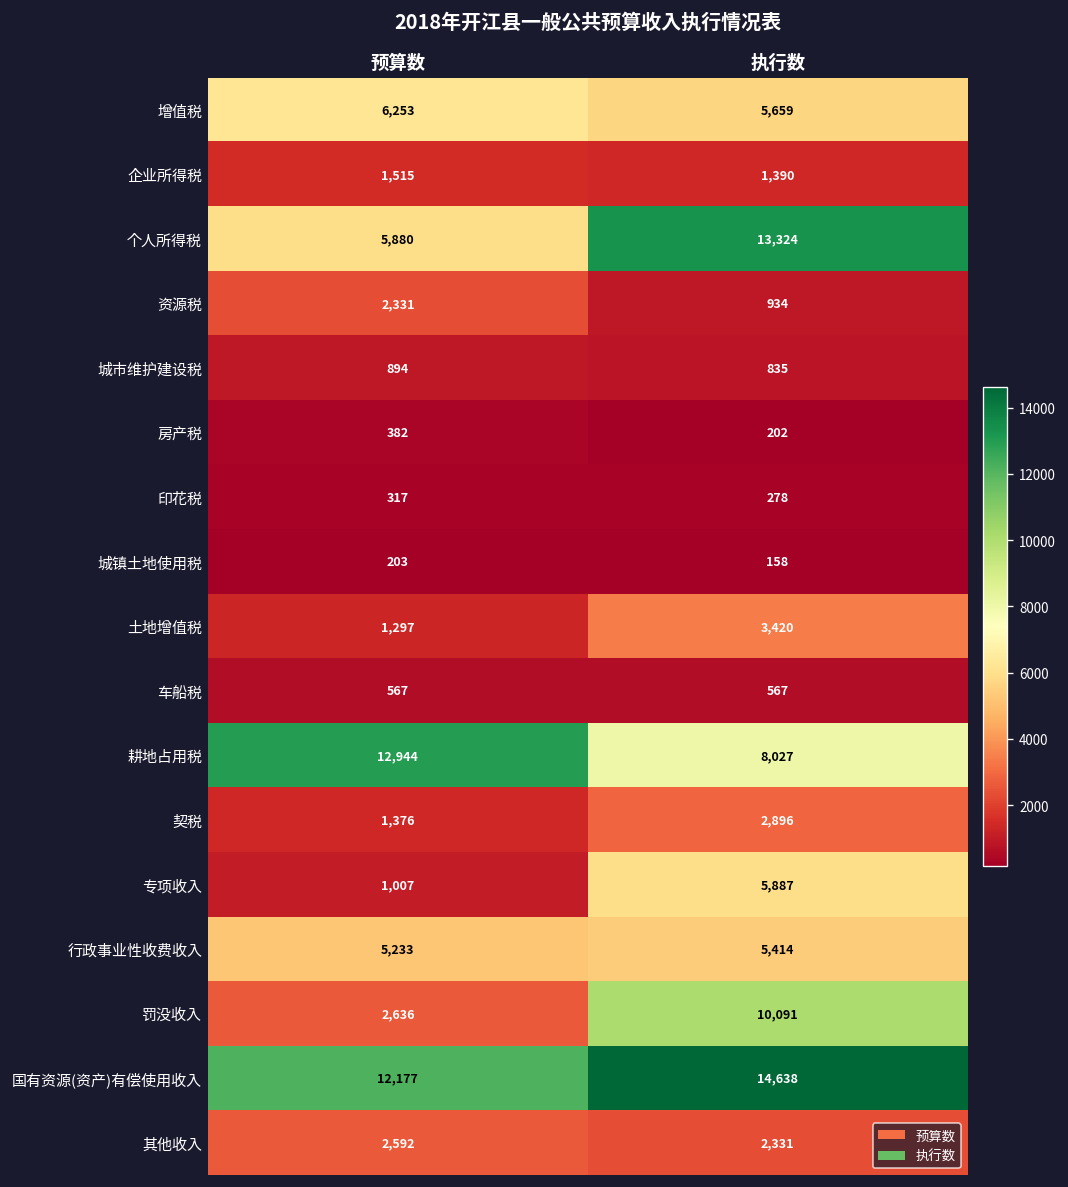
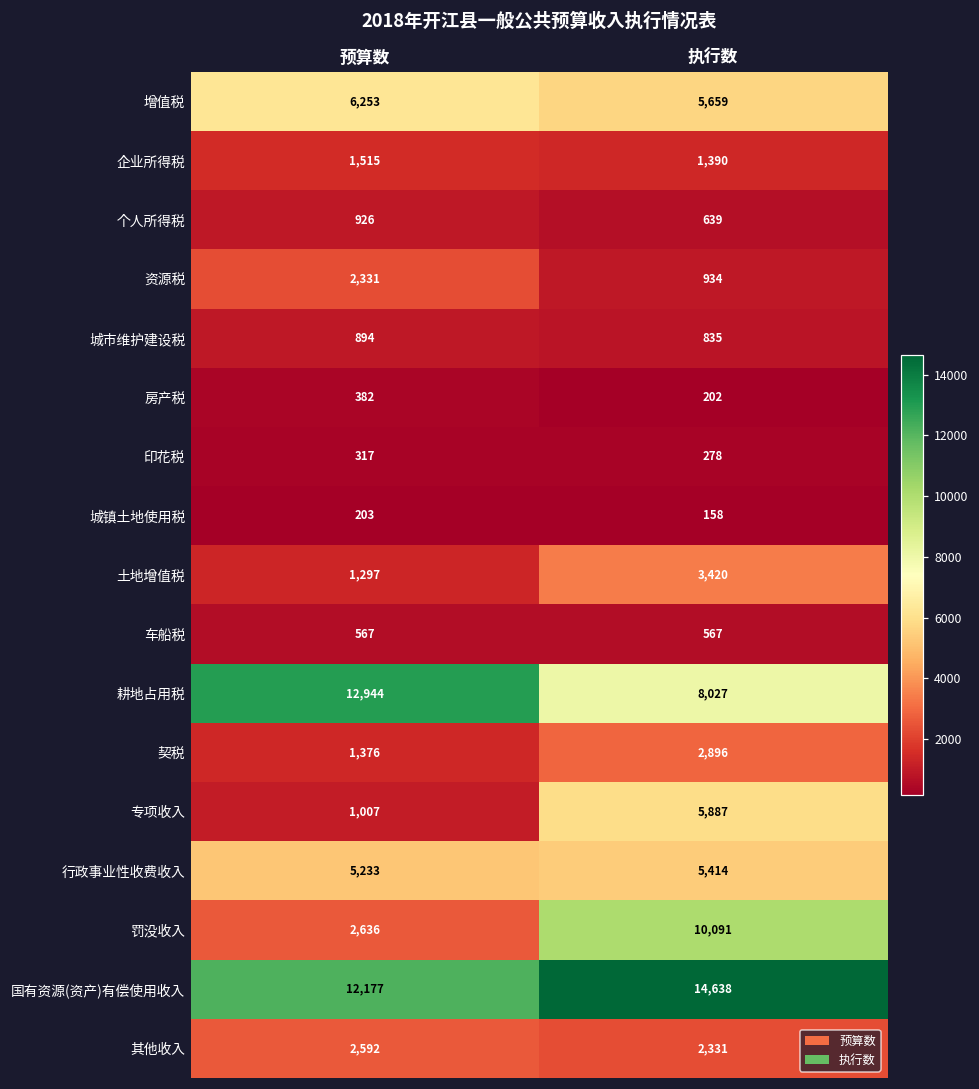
个人所得税, 预算数: 5,880 -> 926
个人所得税, 执行数: 13,324 -> 639
